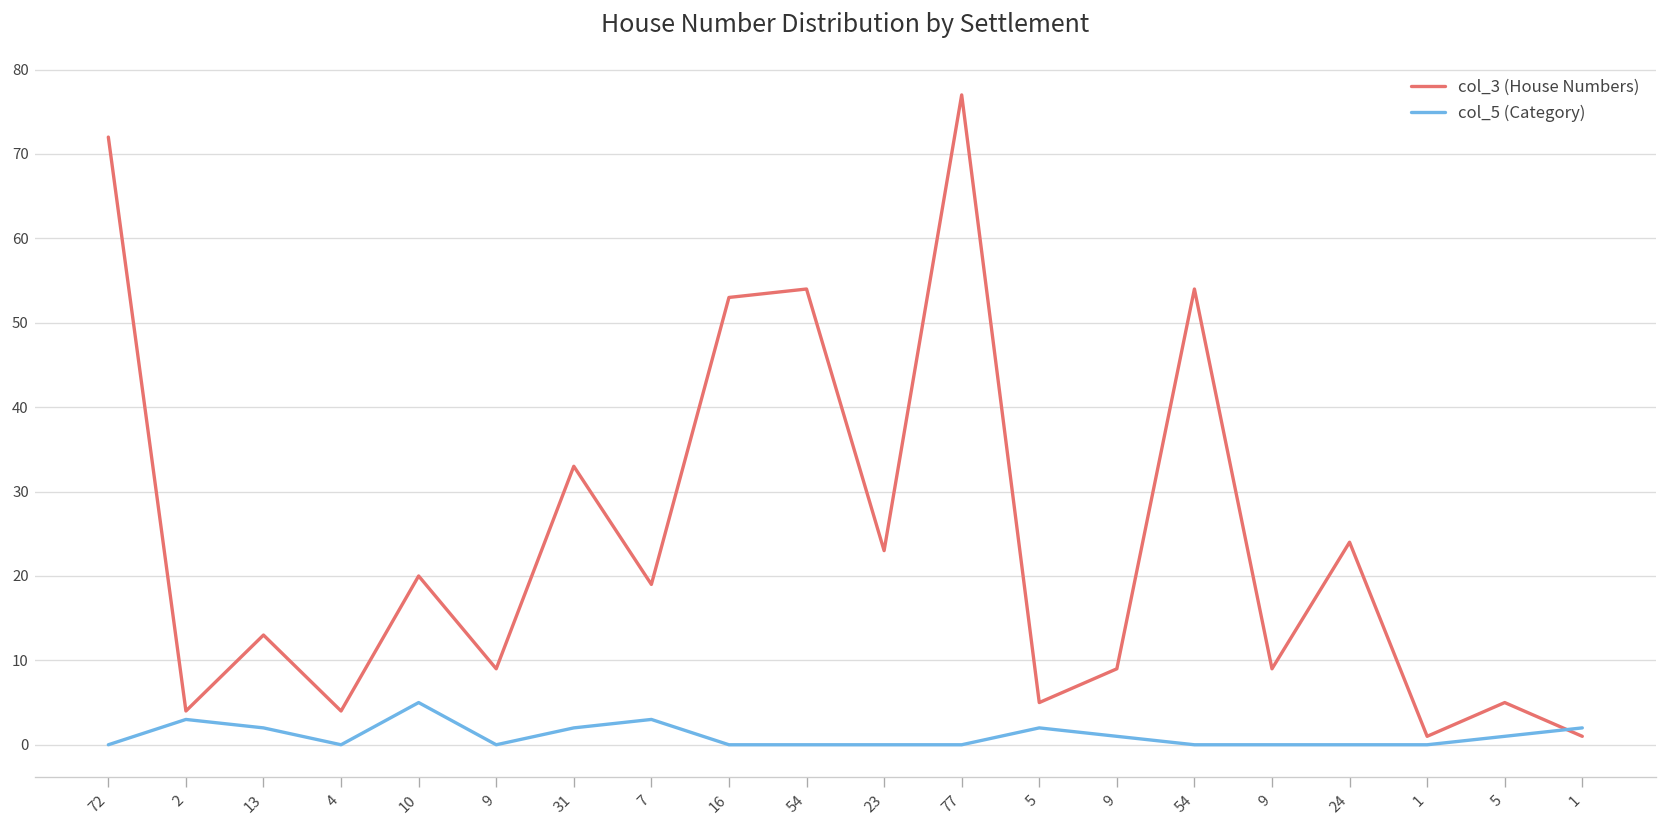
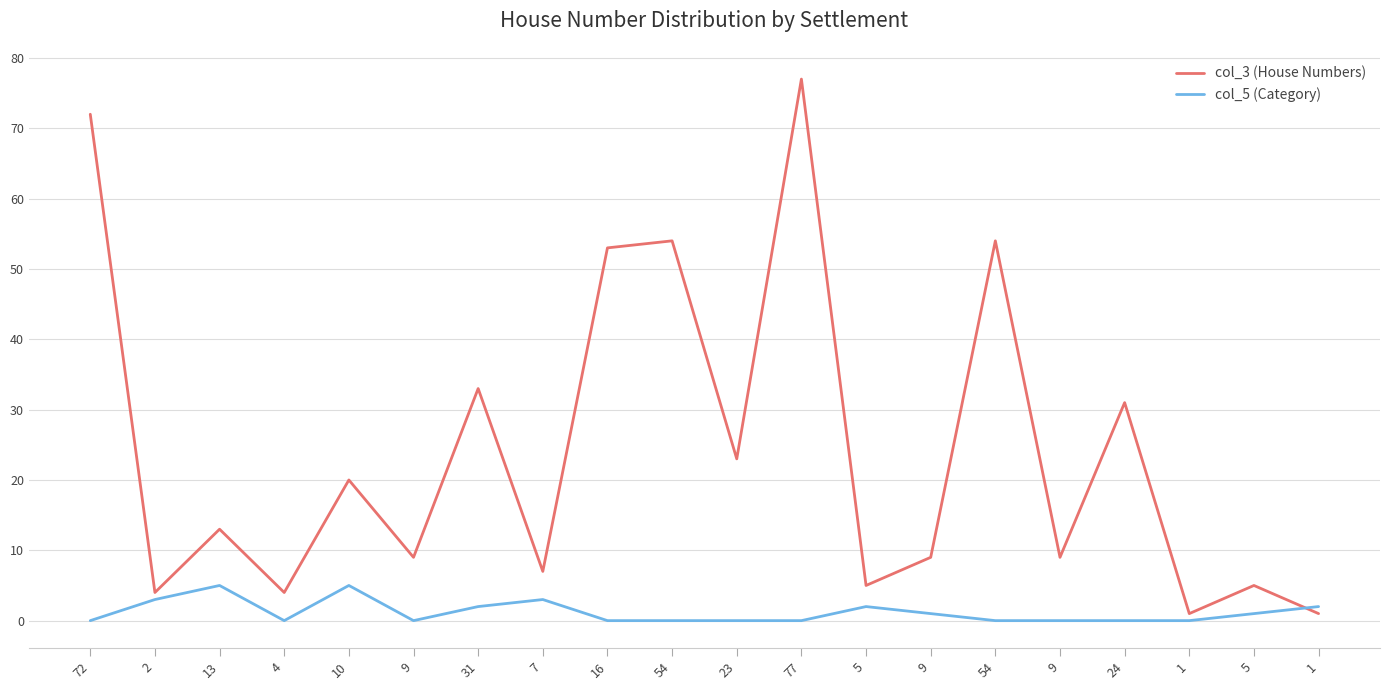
col_5 (Category), 13: 2 -> 5
col_3 (House Numbers), 7: 19 -> 7
col_3 (House Numbers), 24: 24 -> 31
